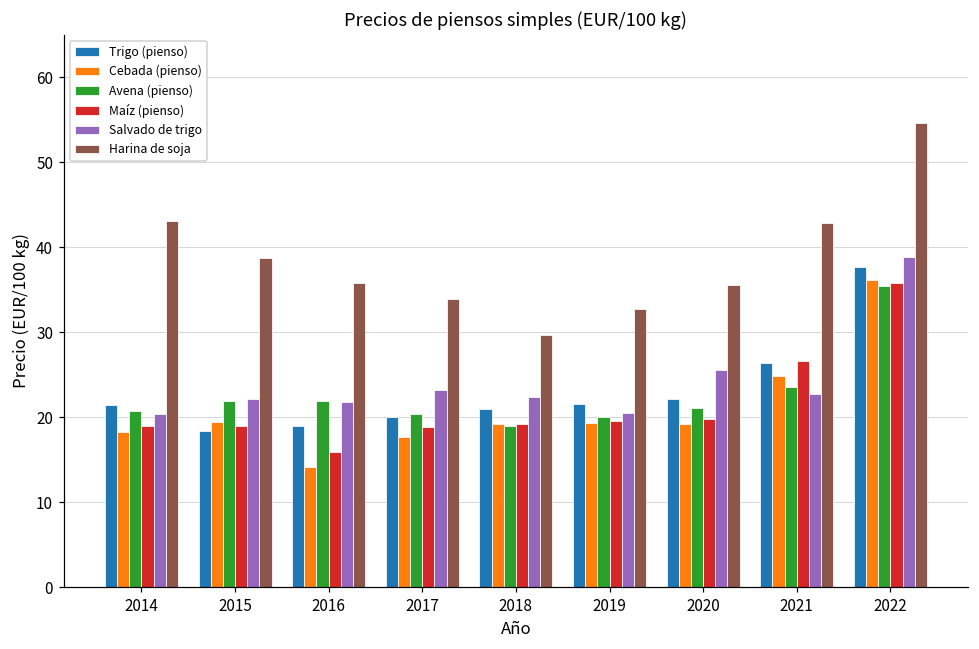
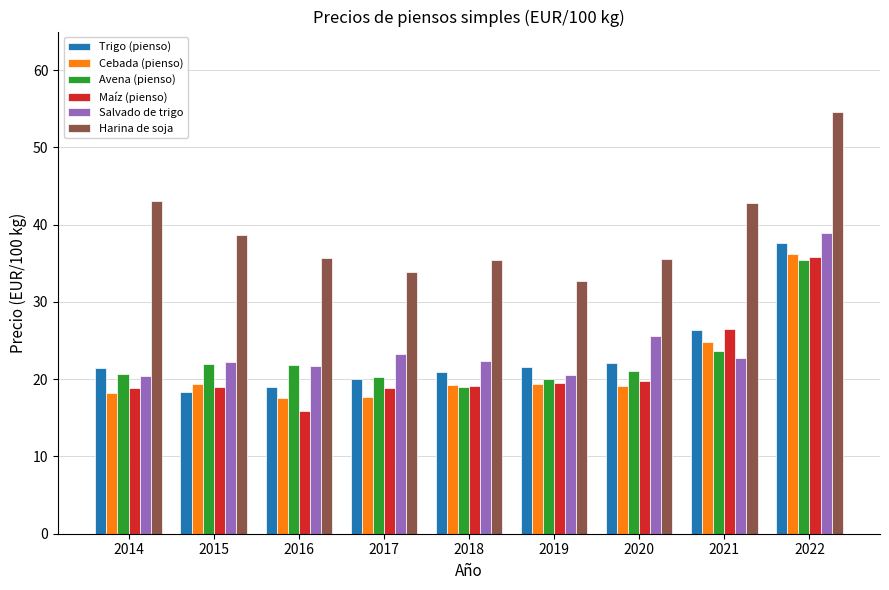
Cebada (pienso), 2016: 14 -> 18
Harina de soja, 2018: 30 -> 35
